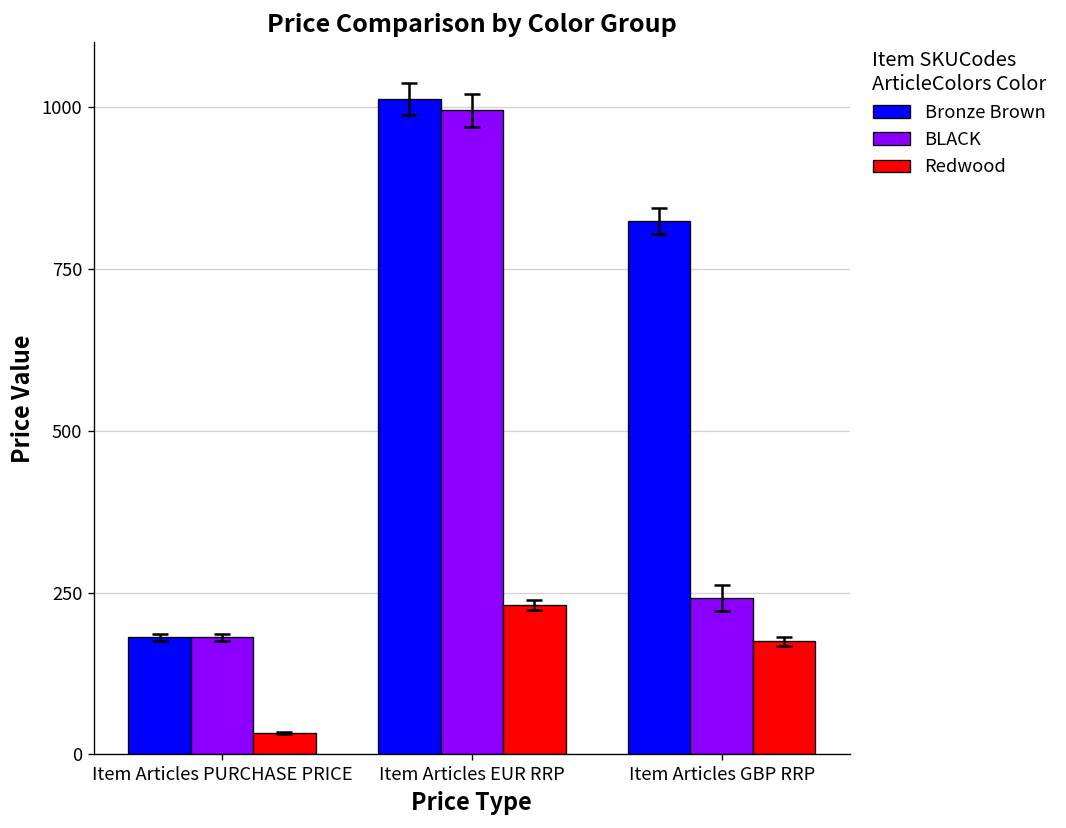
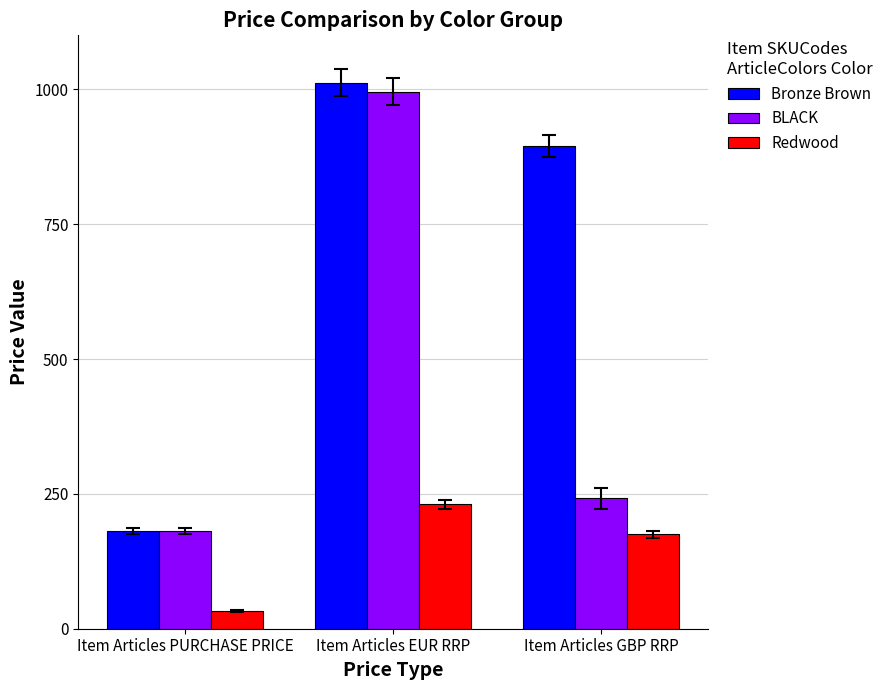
Bronze Brown, Item Articles GBP RRP: 820 -> 900
